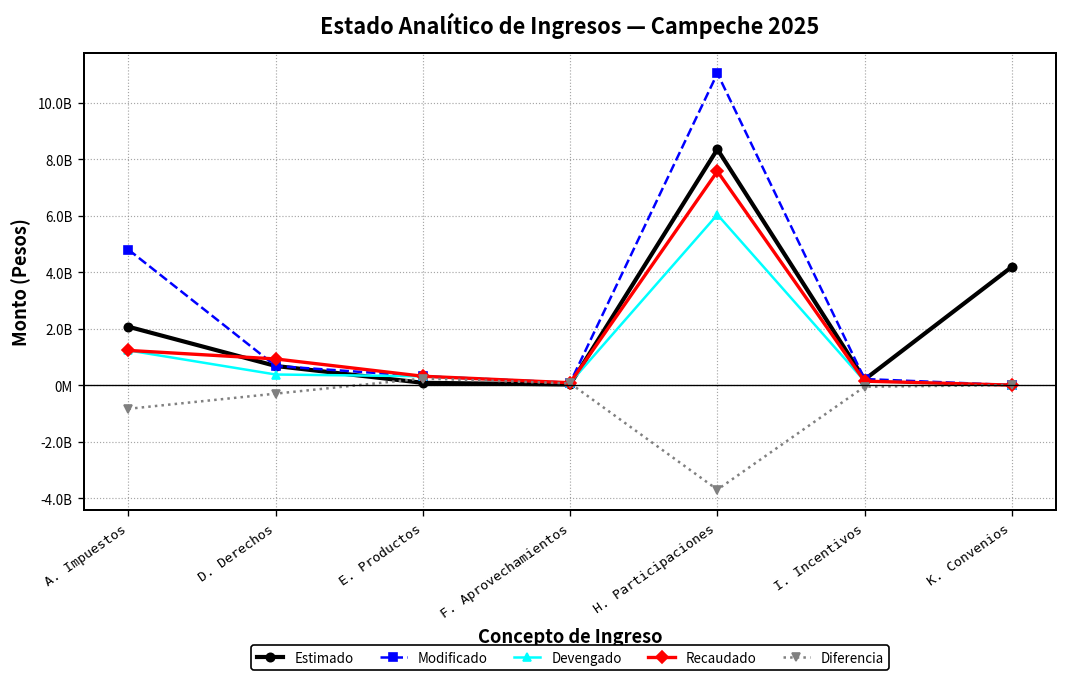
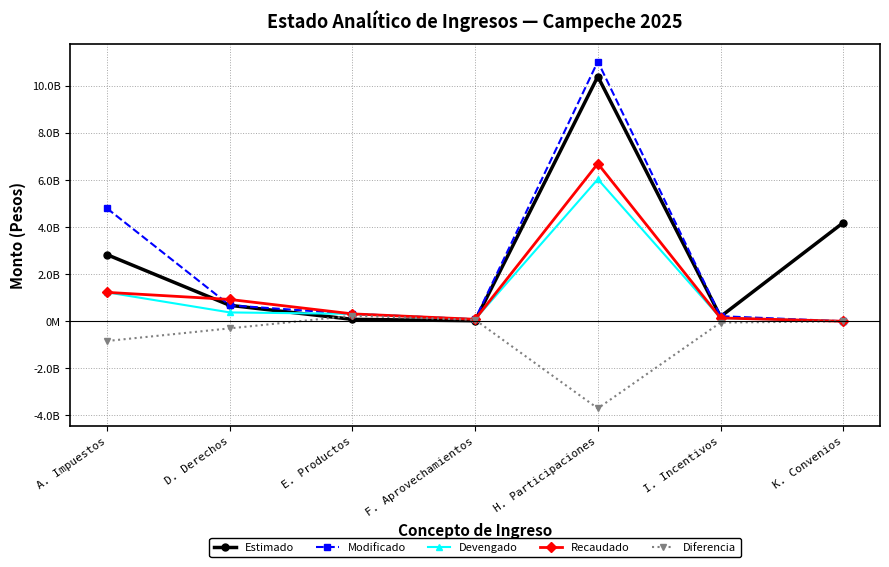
Estimado, A. Impuestos: 2100000000 -> 2800000000
Estimado, H. Participaciones: 8400000000 -> 10400000000
Recaudado, H. Participaciones: 7600000000 -> 6700000000
